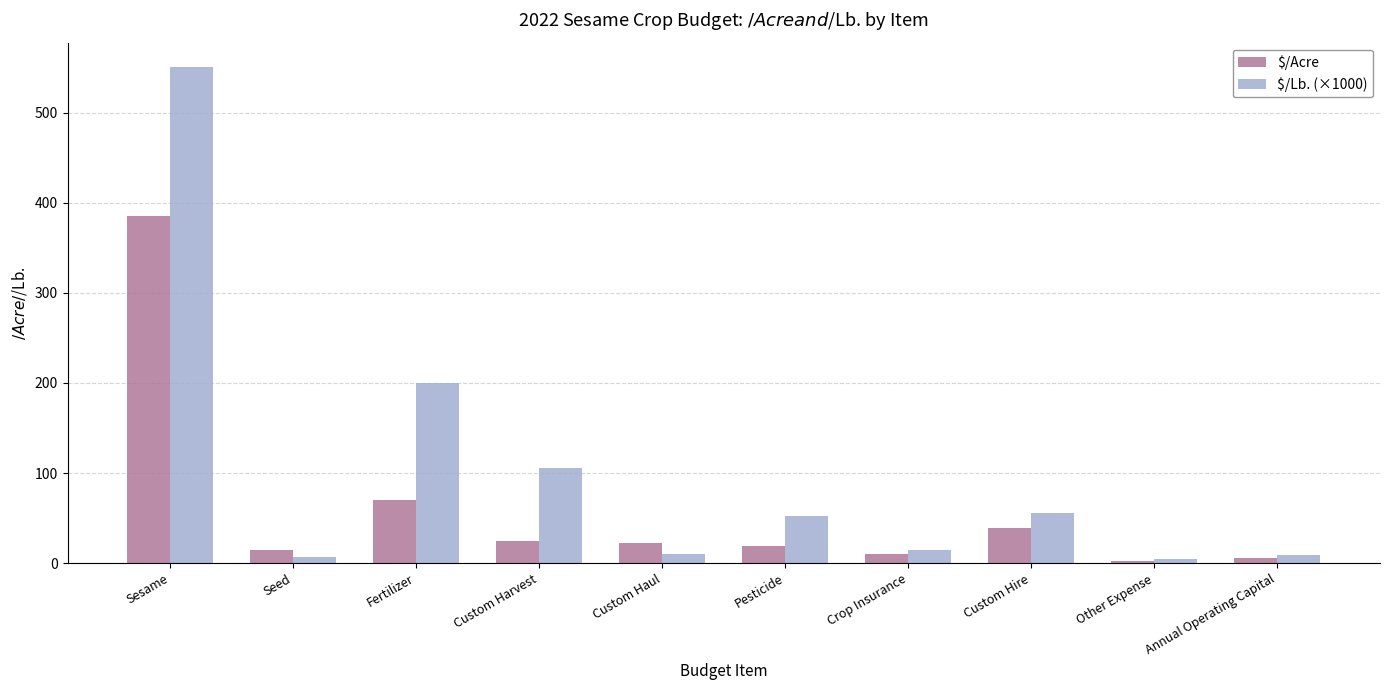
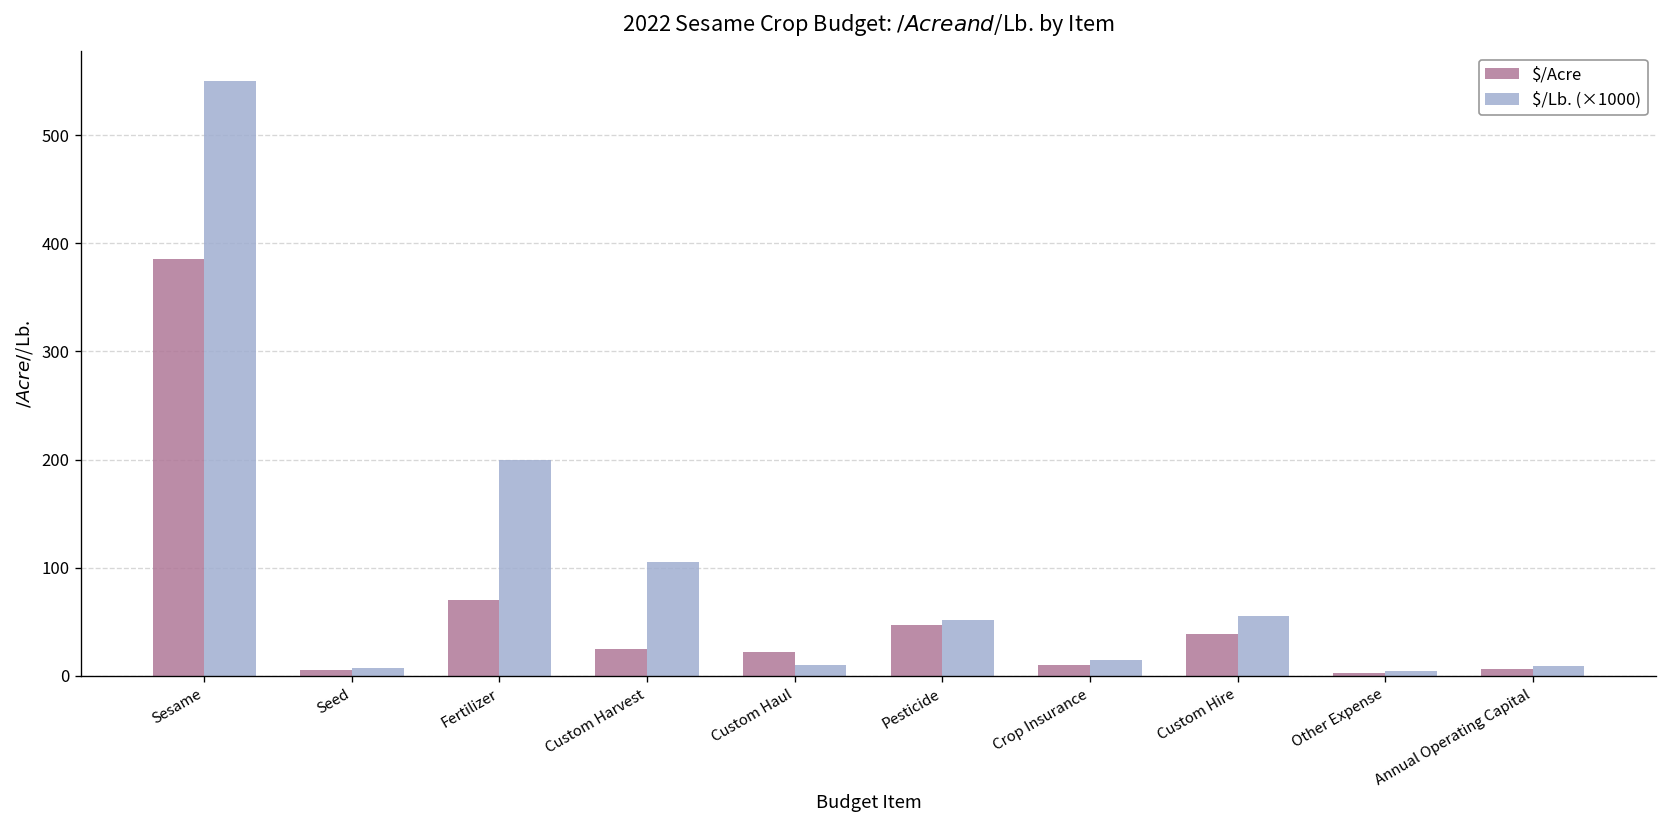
$/Acre, Seed: 20 -> 10
$/Acre, Pesticide: 20 -> 50
